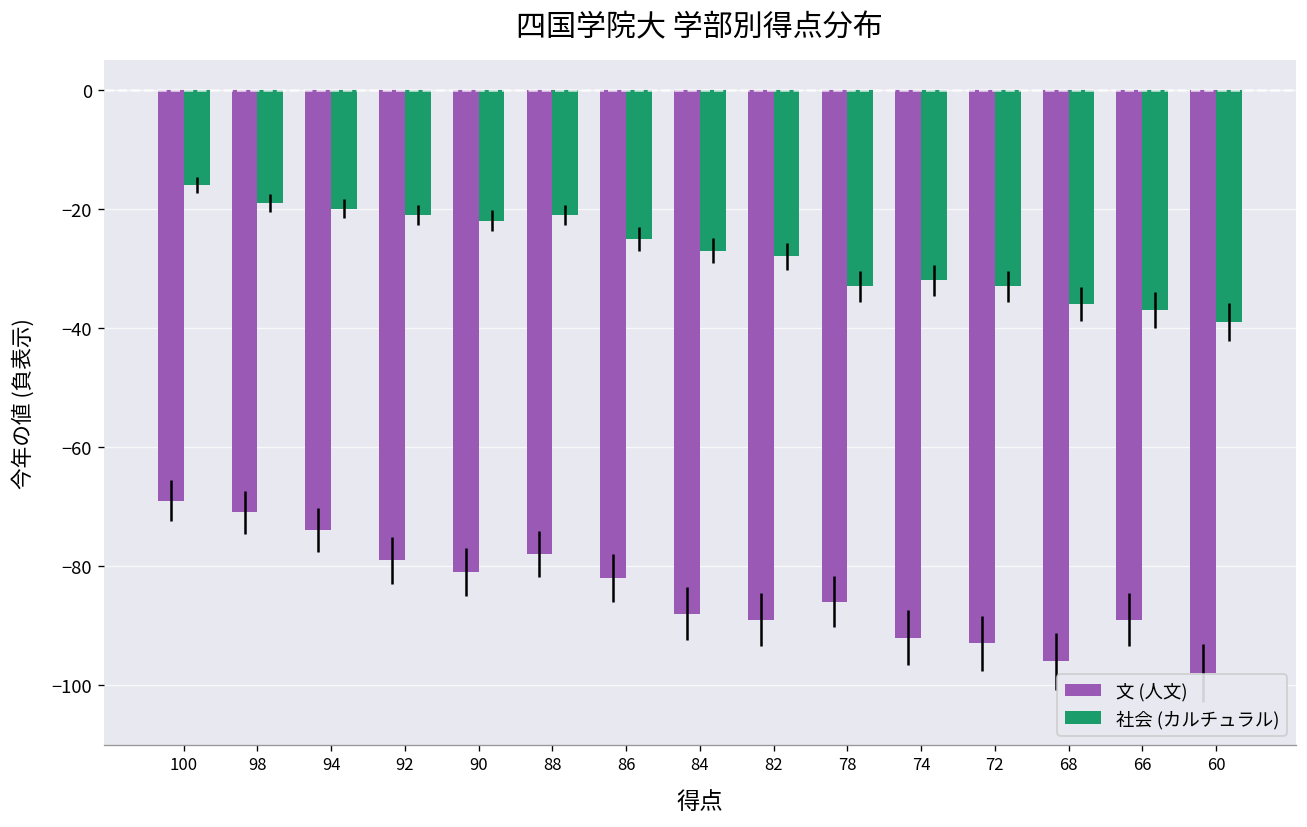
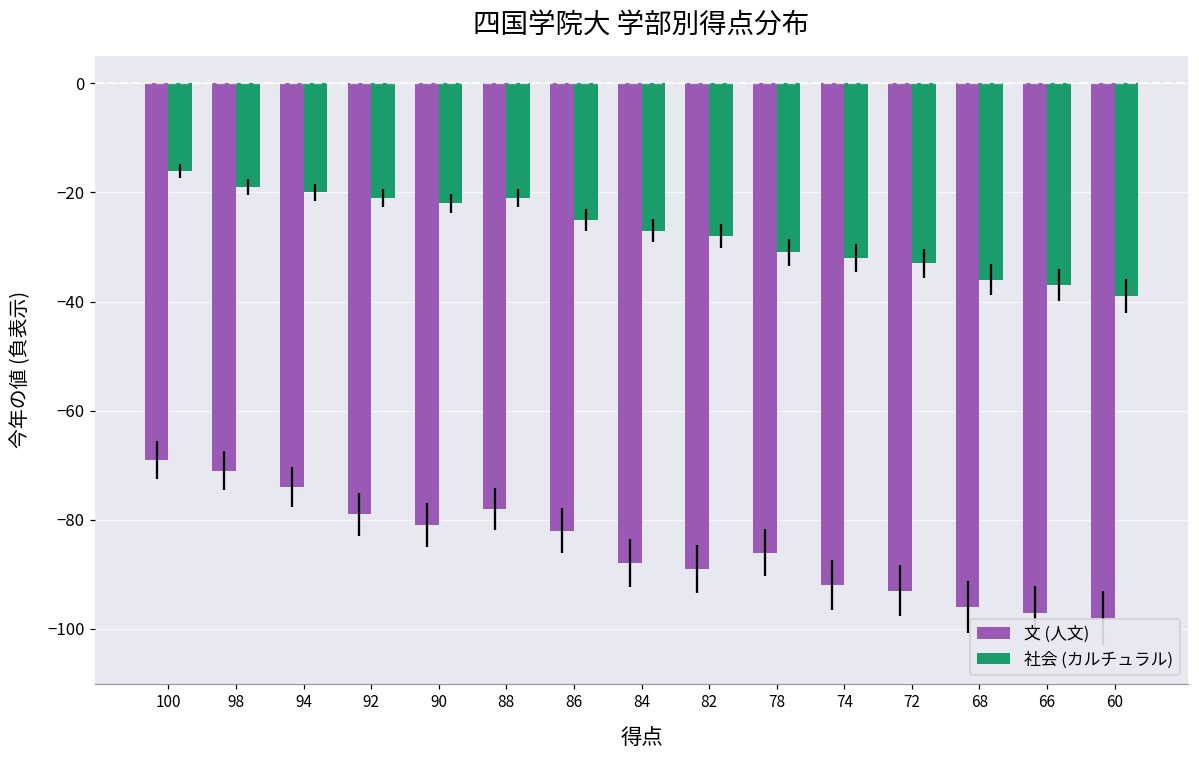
社会 (カルチュラル), 78: -33 -> -31
文 (人文), 66: -89 -> -97
